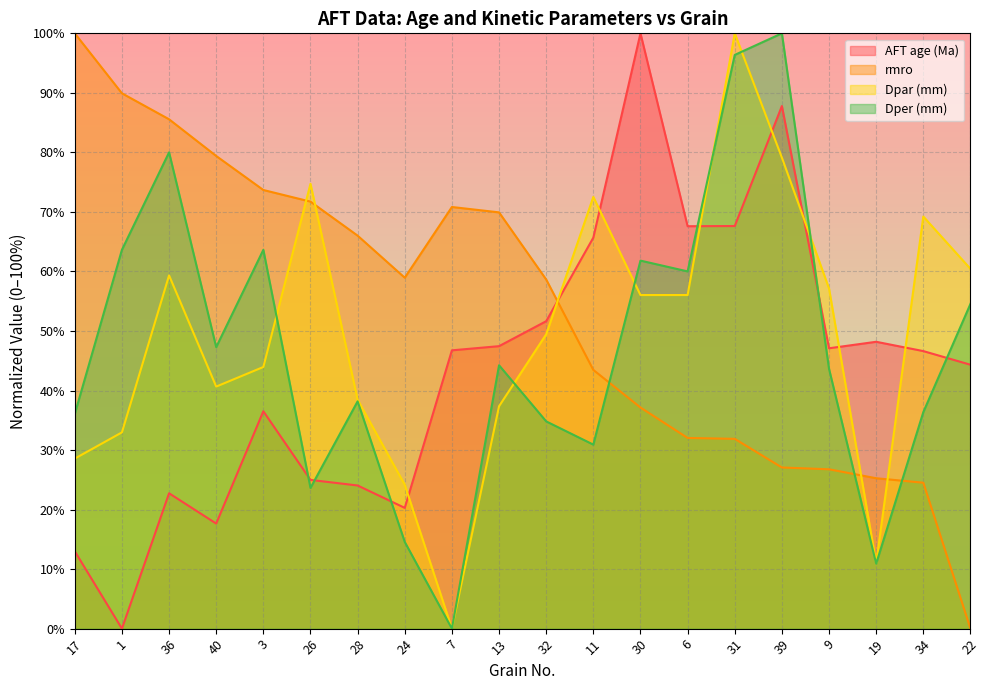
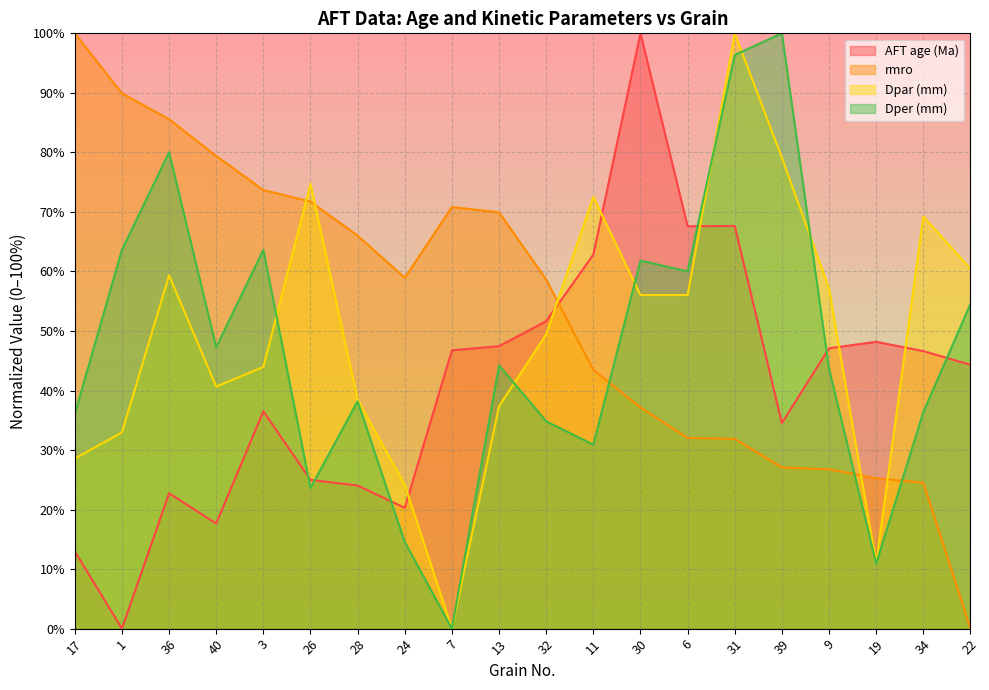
AFT age (Ma), 11: 66% -> 63%
AFT age (Ma), 39: 88% -> 35%
